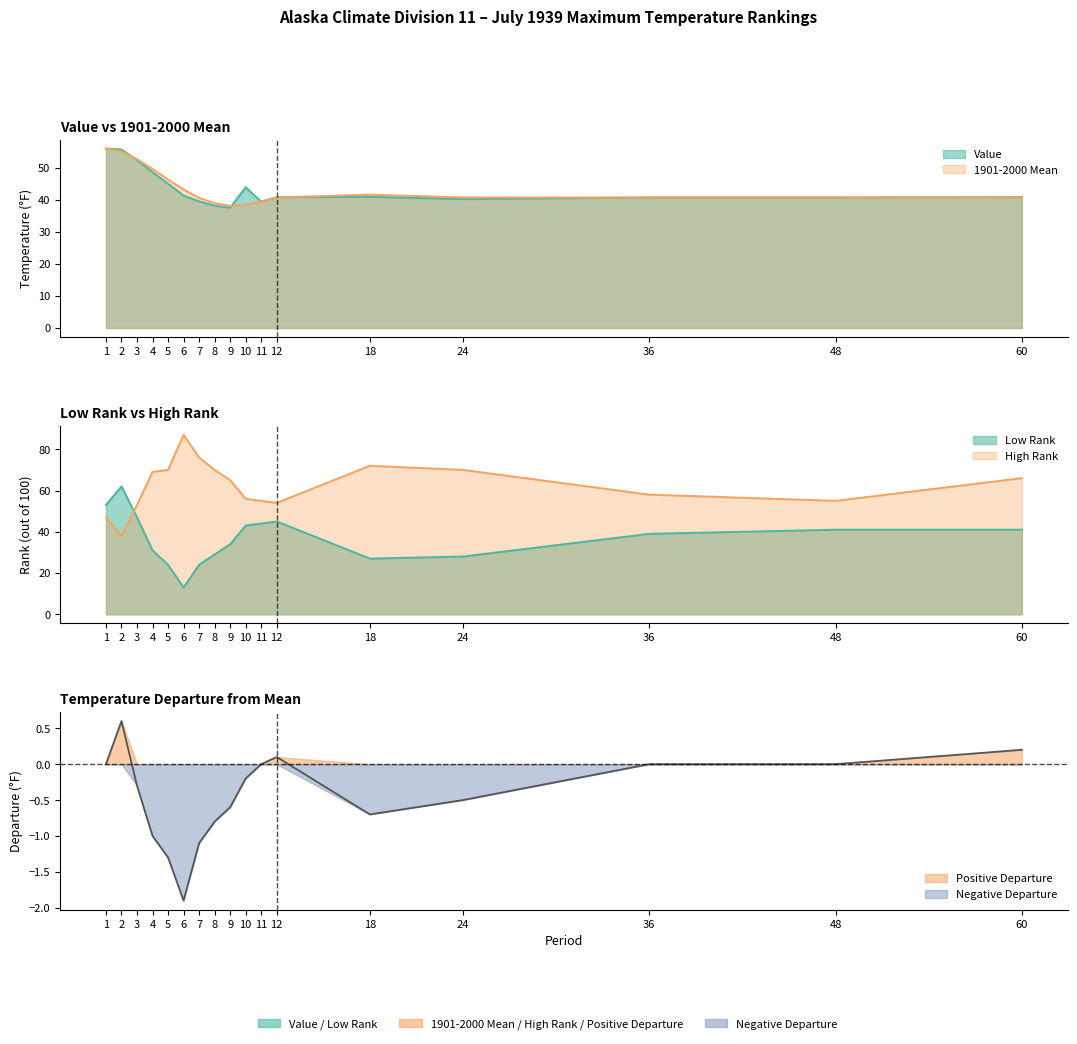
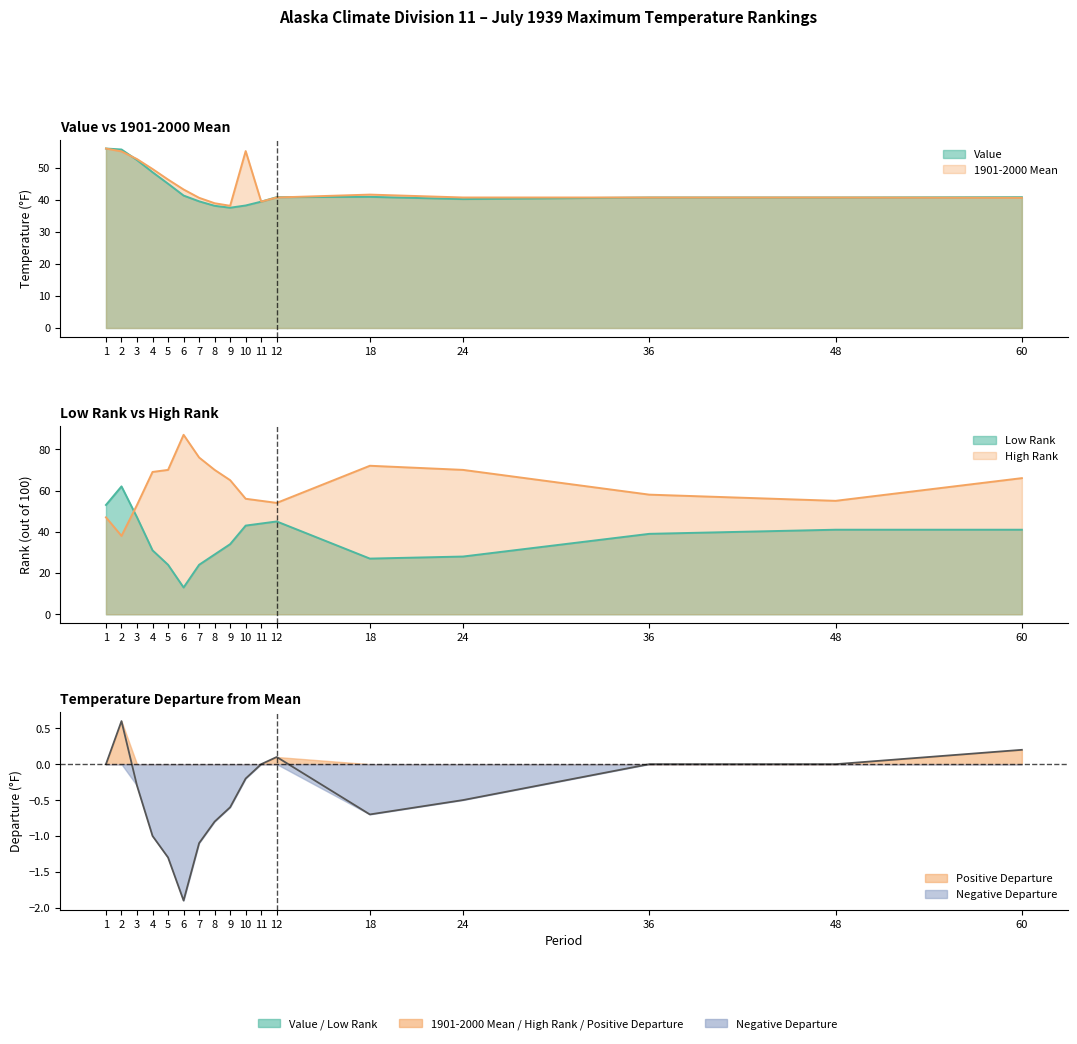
Value vs 1901-2000 Mean, Value, 10: 44 -> 38
Value vs 1901-2000 Mean, 1901-2000 Mean, 10: 39 -> 55
